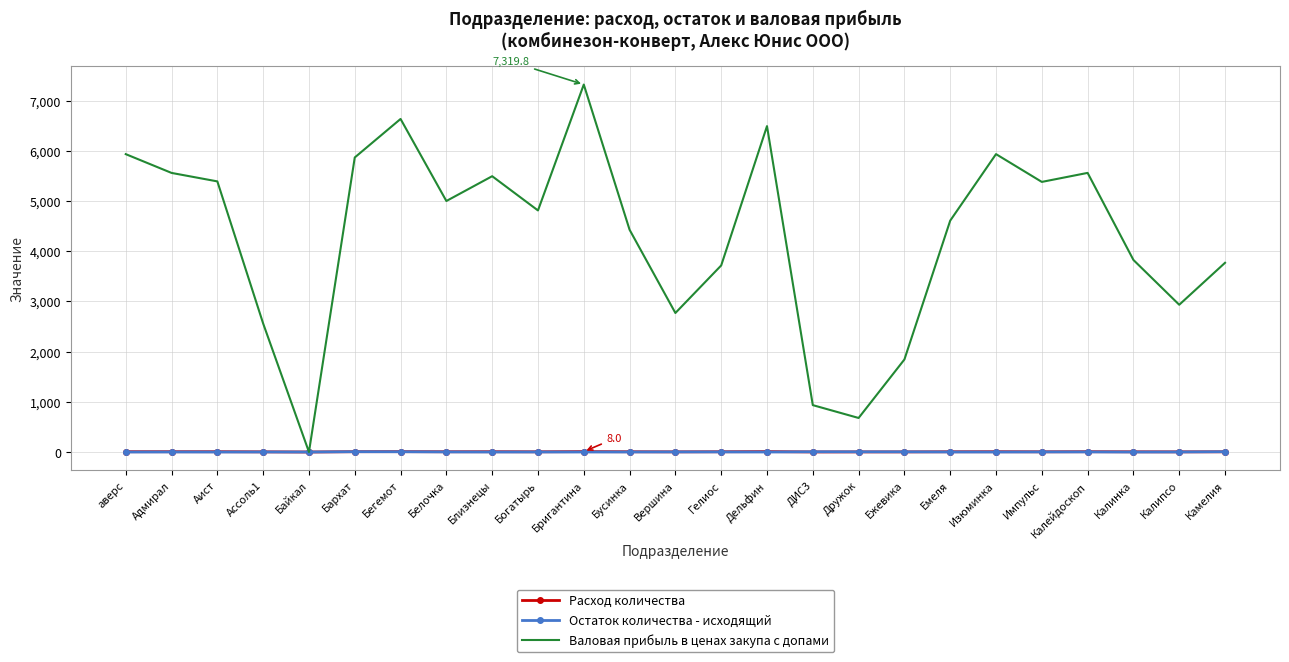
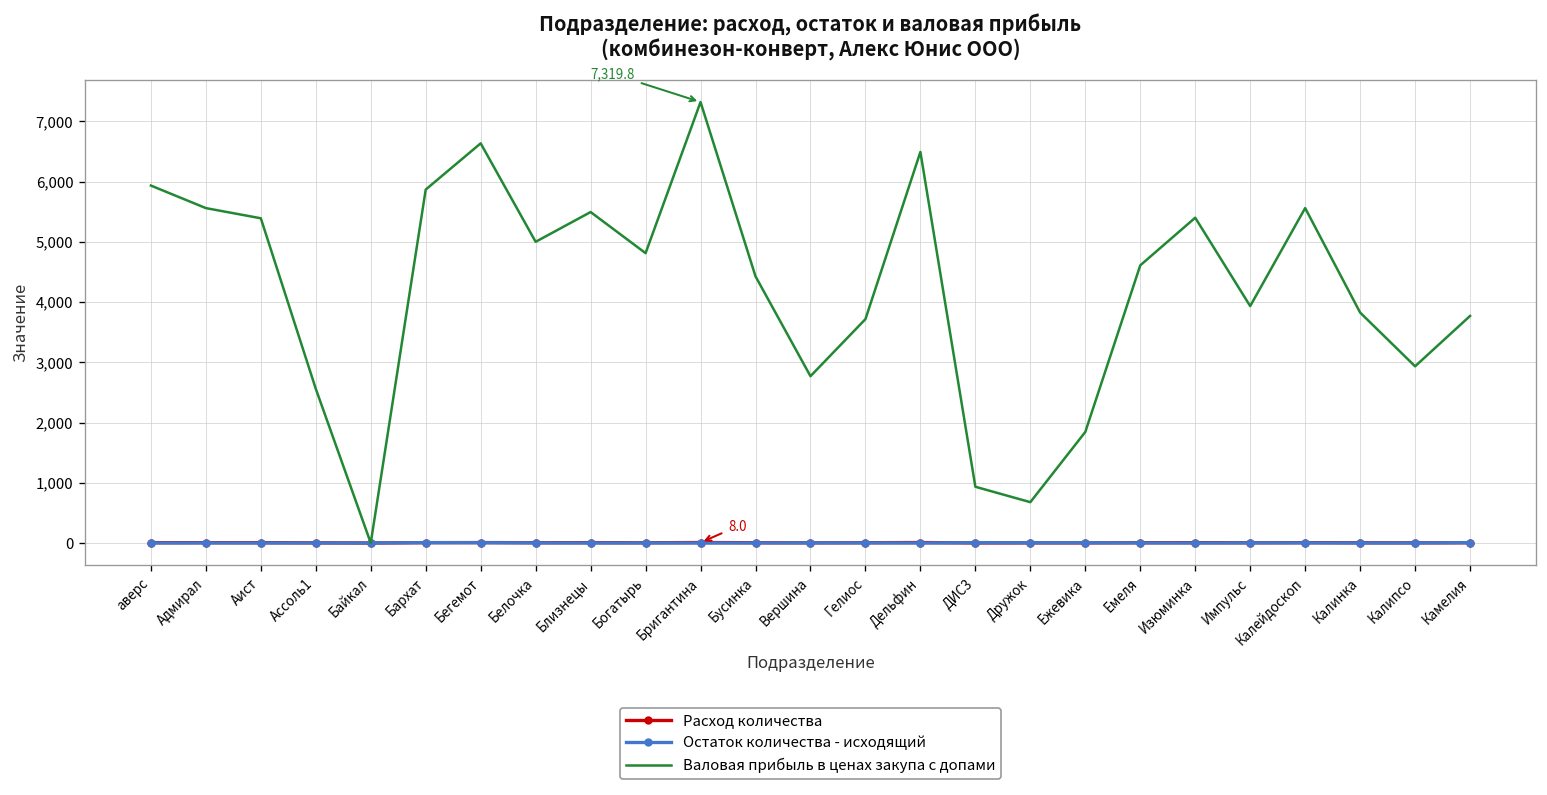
Валовая прибыль в ценах закупа с допами, Изюминка: 5,900 -> 5,400
Валовая прибыль в ценах закупа с допами, Импульс: 5,400 -> 3,900
